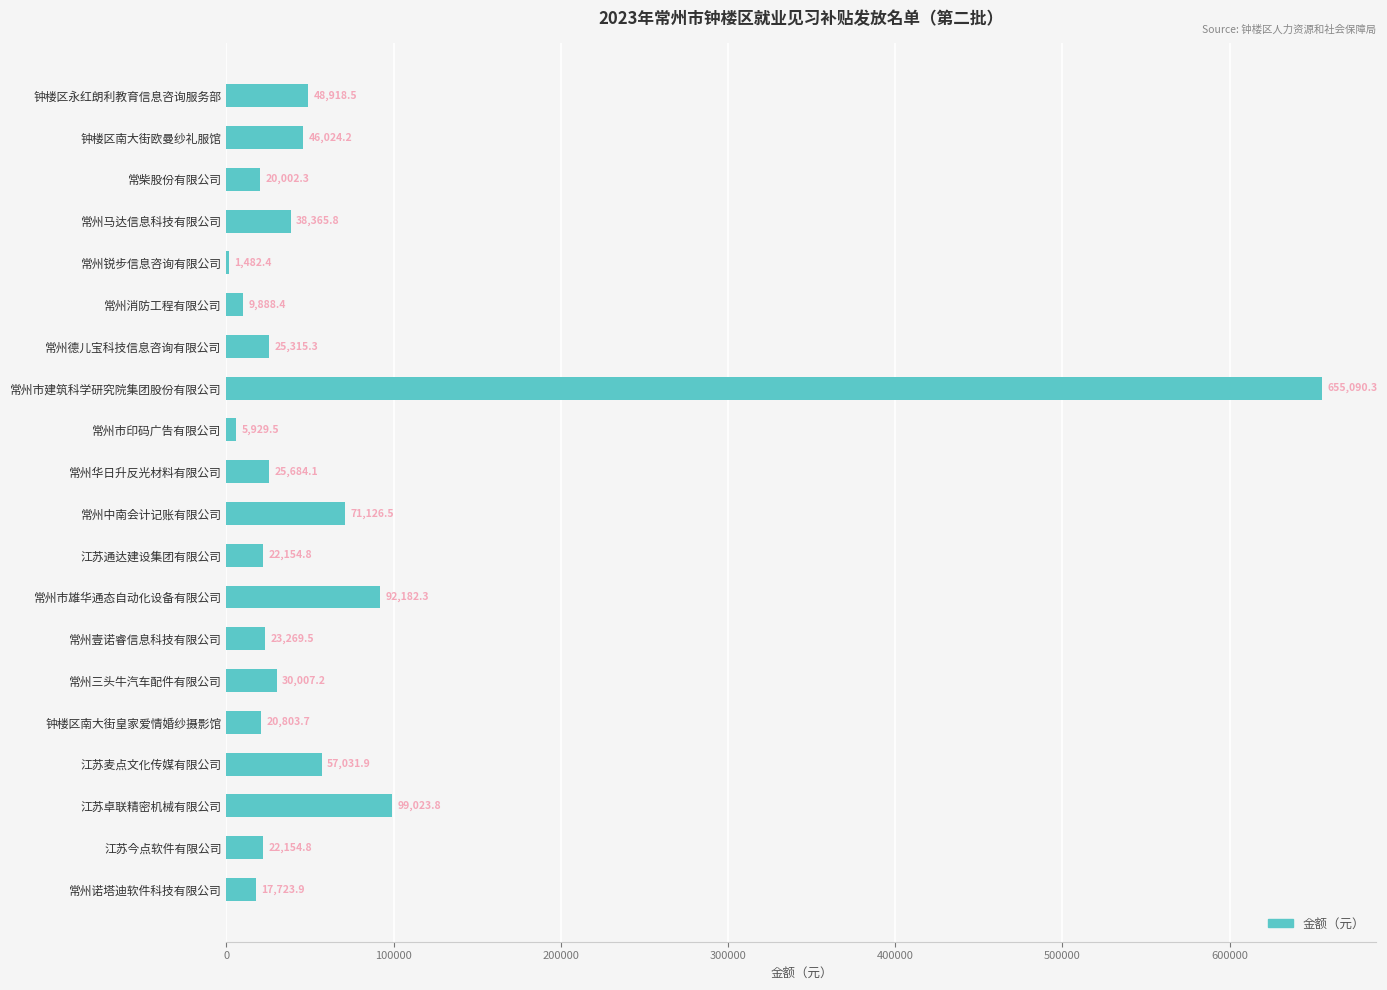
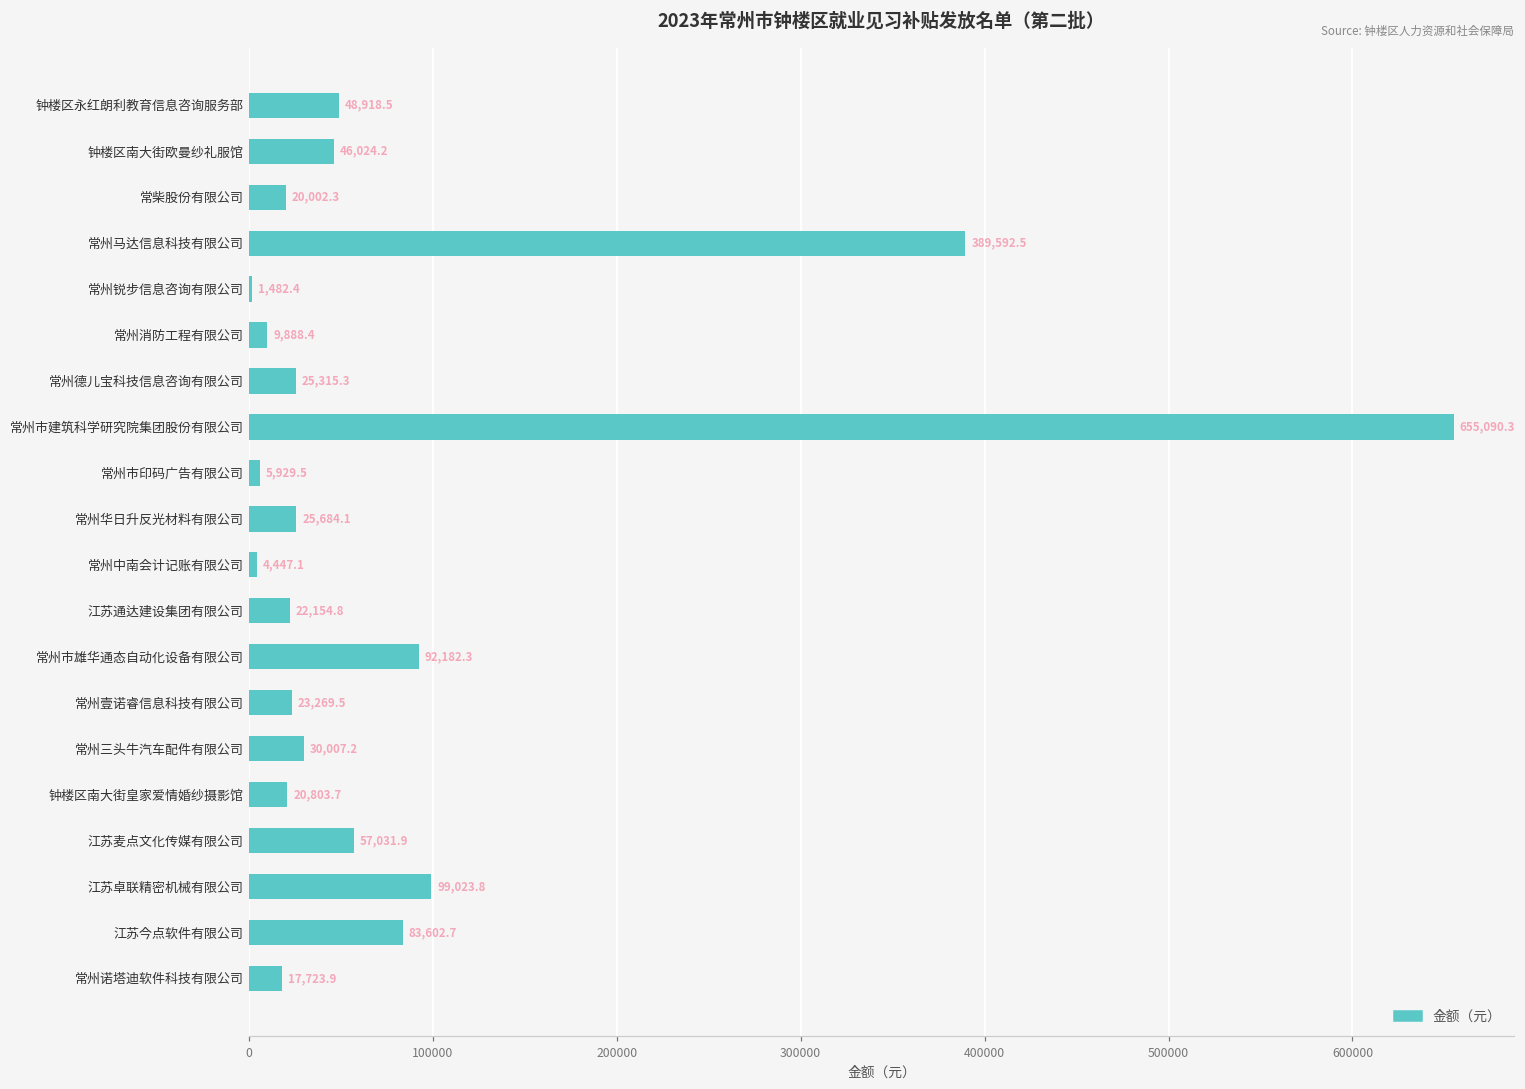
常州马达信息科技有限公司: 38,365.8 -> 389,592.5
常州中南会计记账有限公司: 71,126.5 -> 4,447.1
江苏今点软件有限公司: 22,154.8 -> 83,602.7
